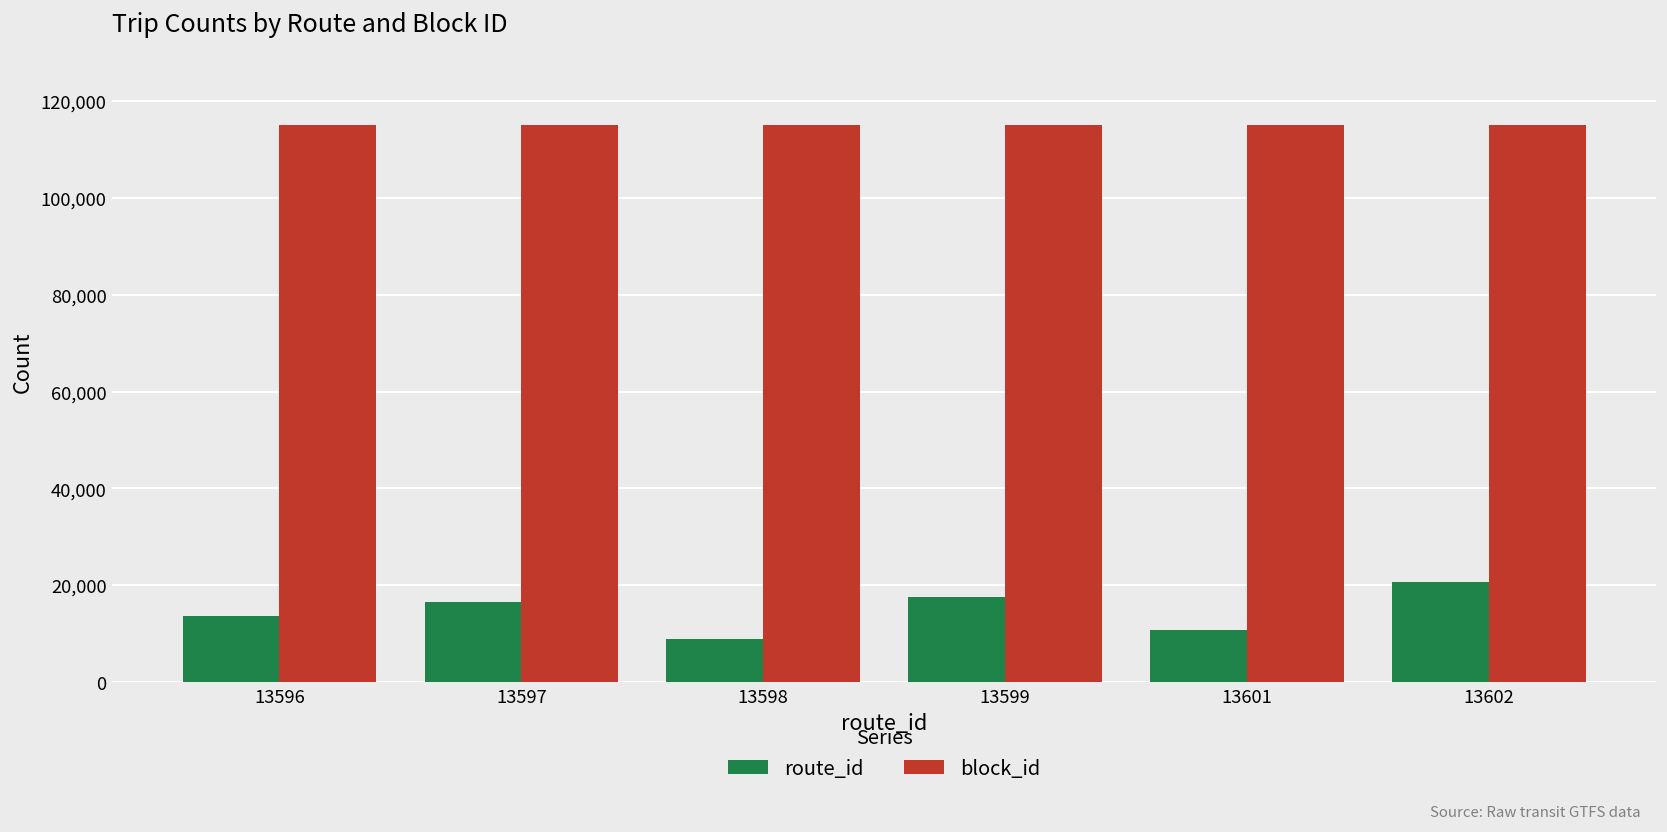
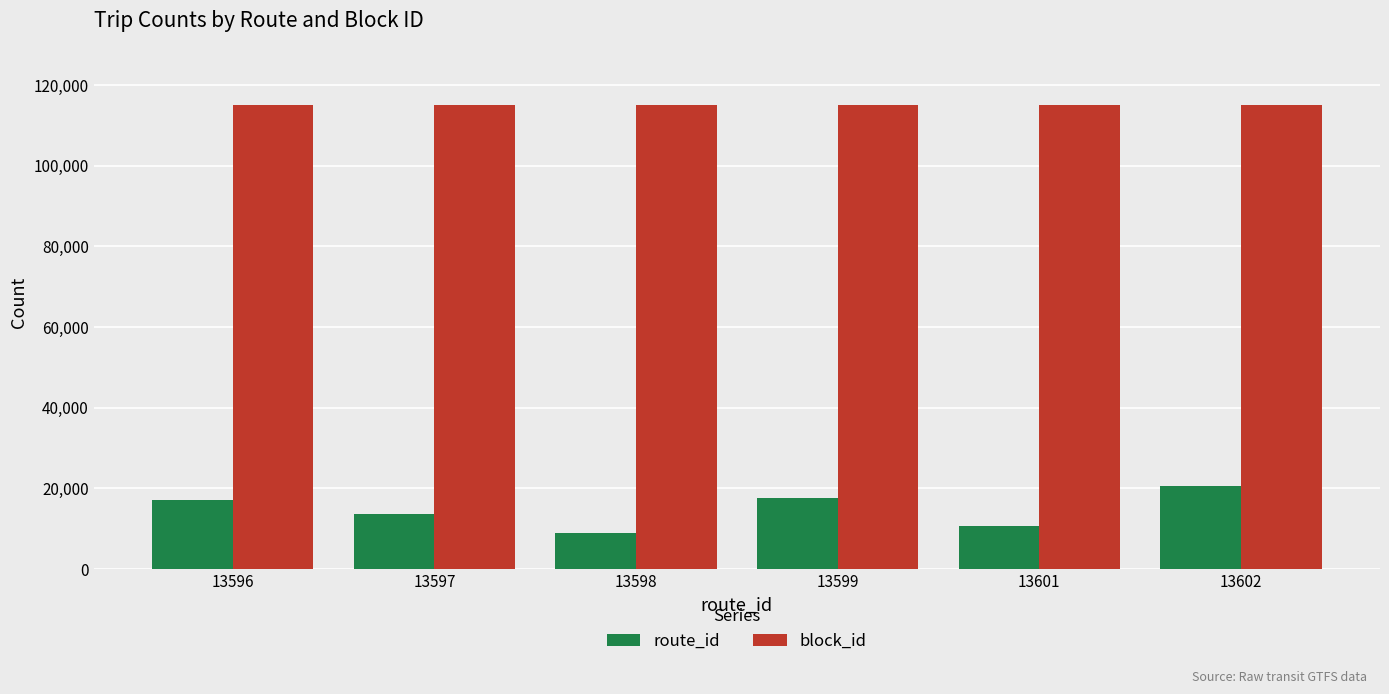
route_id, 13596: 14,000 -> 17,000
route_id, 13597: 16,000 -> 14,000
